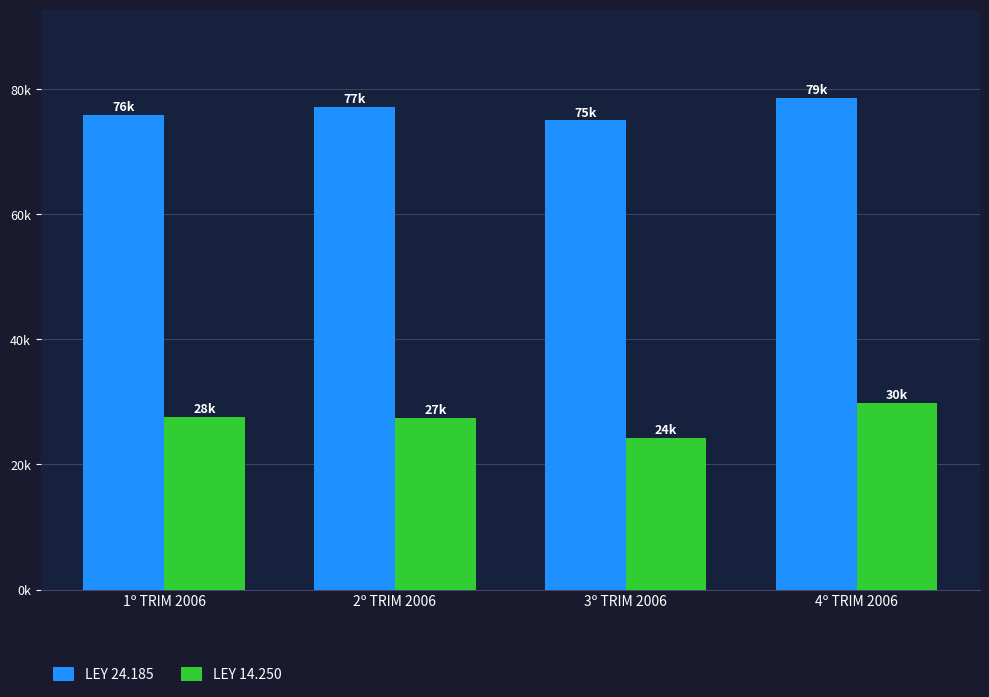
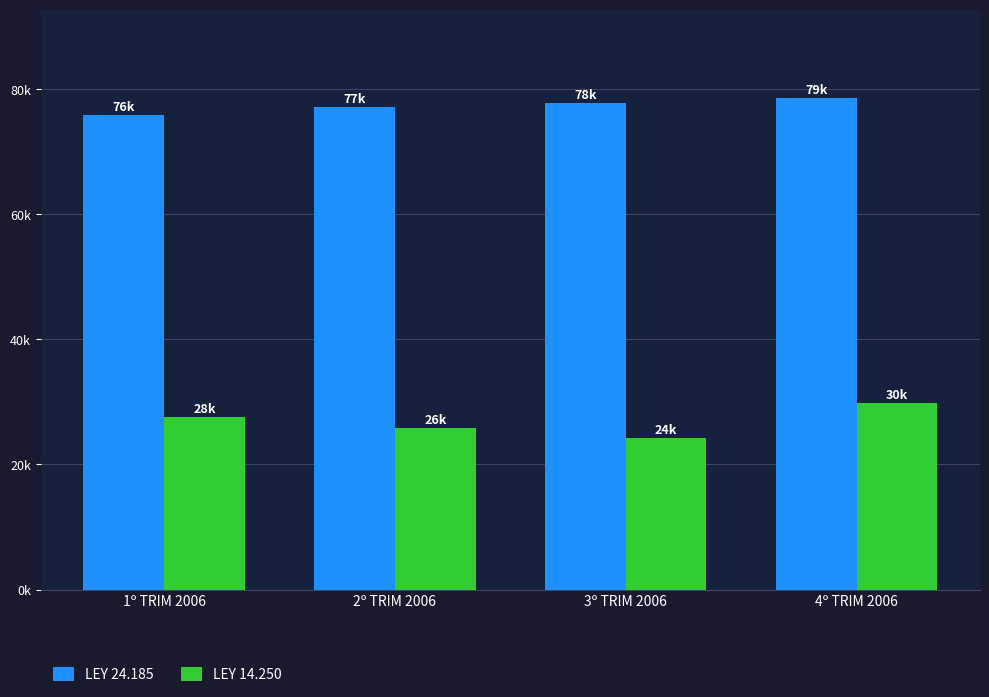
LEY 14.250, 2º TRIM 2006: 27k -> 26k
LEY 24.185, 3º TRIM 2006: 75k -> 78k
